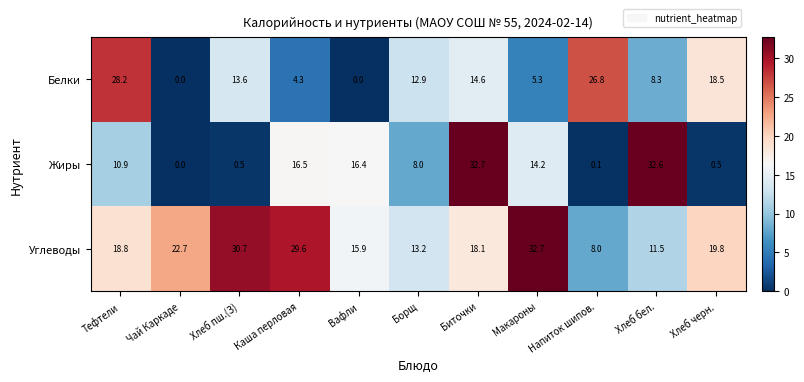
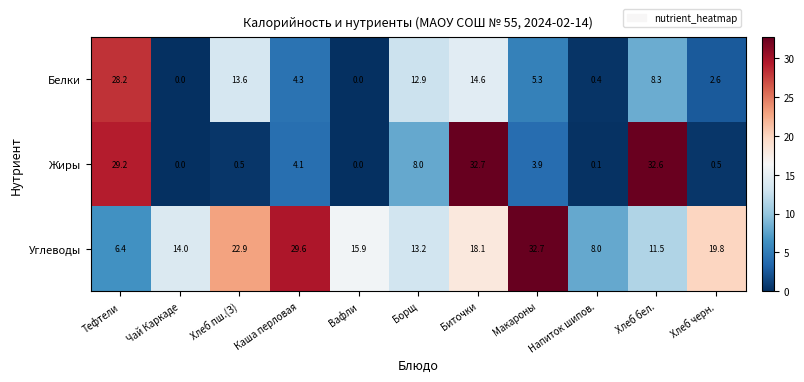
Белки, Напиток шипов.: 26.8 -> 0.4
Белки, Хлеб черн.: 18.5 -> 2.6
Жиры, Тефтели: 10.9 -> 29.2
Жиры, Каша перловая: 16.5 -> 4.1
Жиры, Вафли: 16.4 -> 0.0
Жиры, Макароны: 14.2 -> 3.9
Углеводы, Тефтели: 18.8 -> 6.4
Углеводы, Чай Каркаде: 22.7 -> 14.0
Углеводы, Хлеб пш.(З): 30.7 -> 22.9
